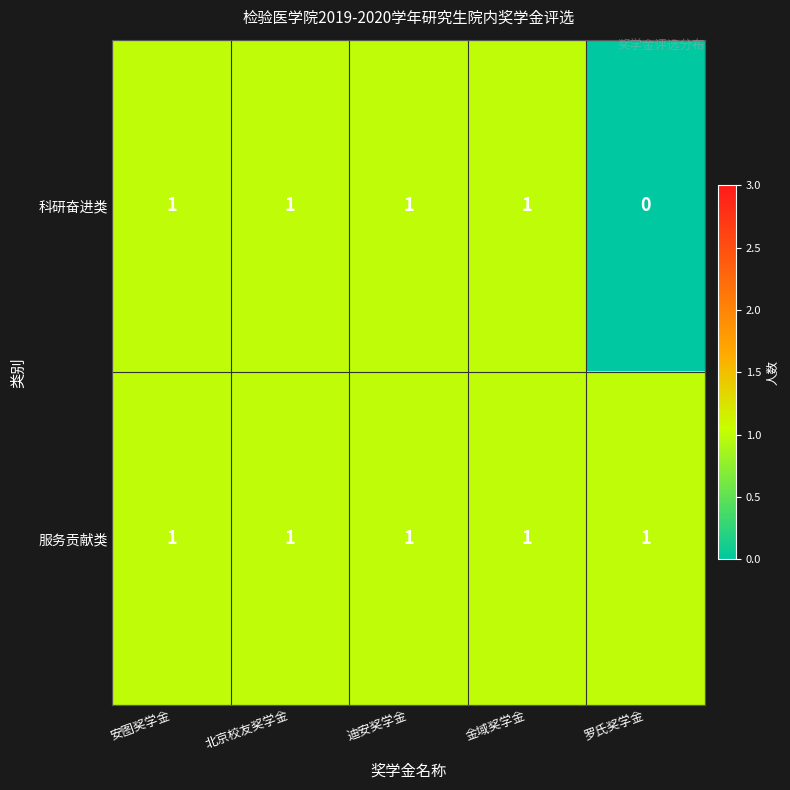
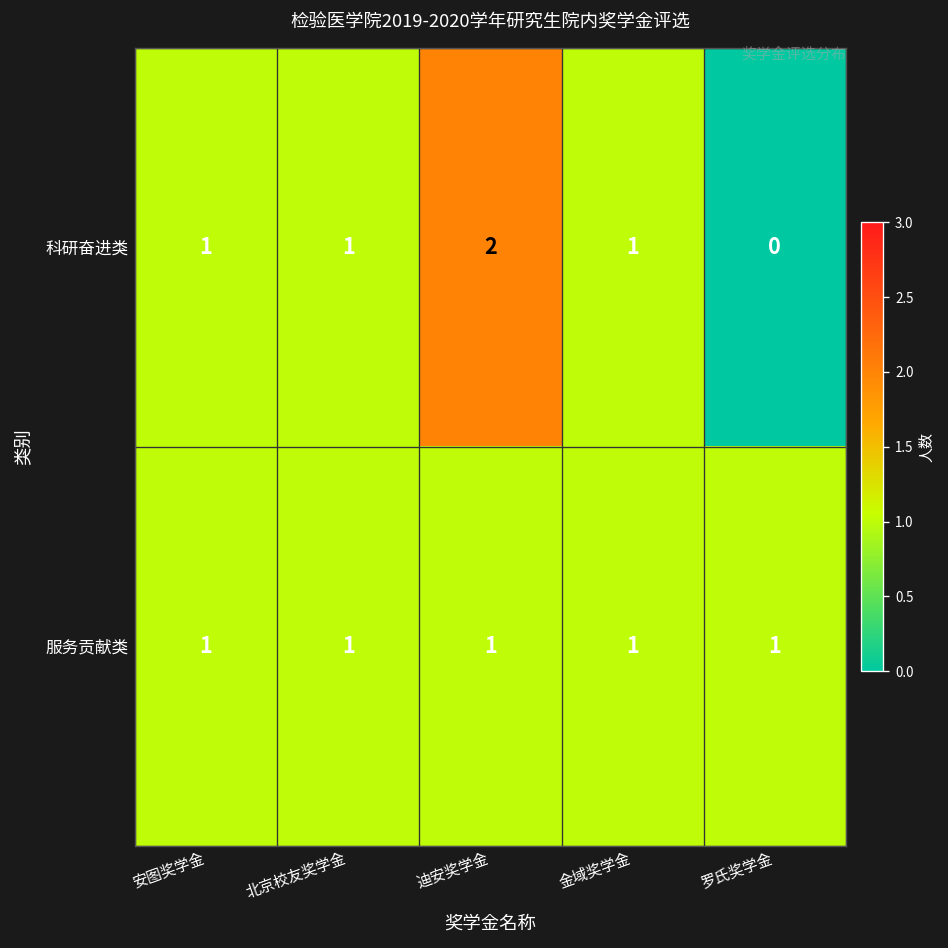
科研奋进类, 迪安奖学金: 1 -> 2
